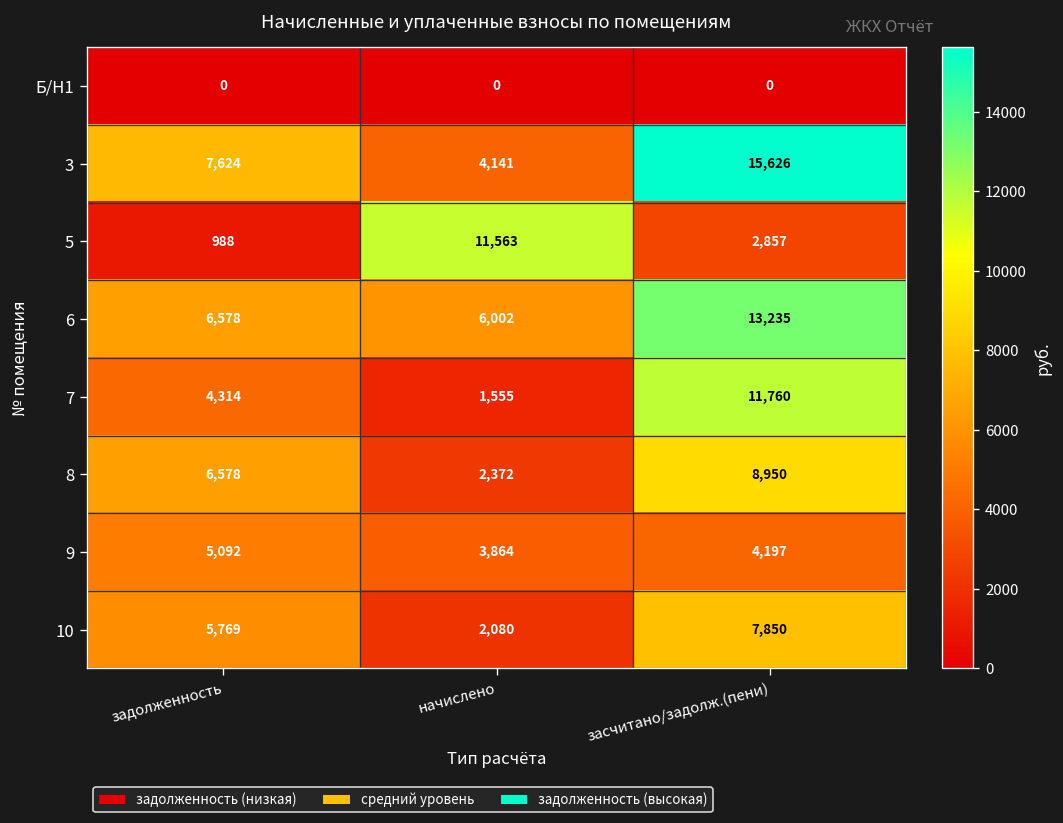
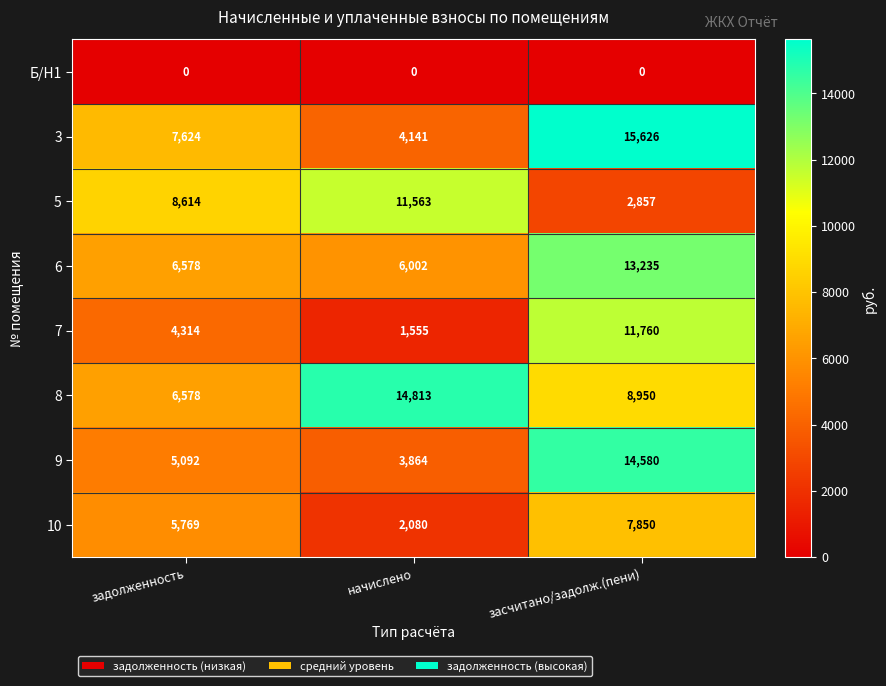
5, задолженность: 988 -> 8,614
8, начислено: 2,372 -> 14,813
9, засчитано/задолж.(пени): 4,197 -> 14,580
